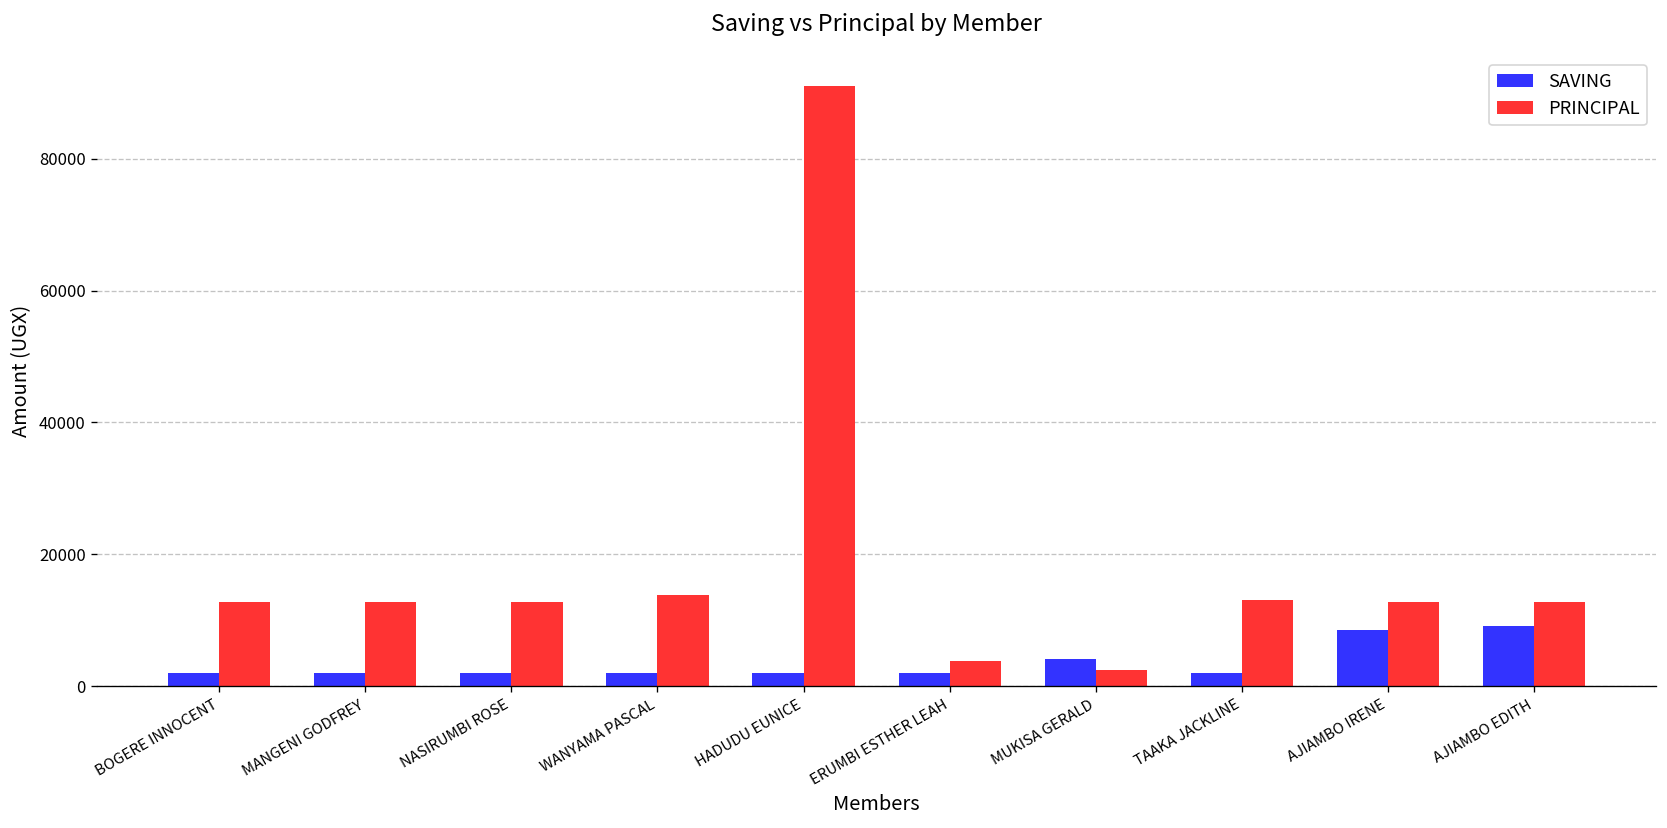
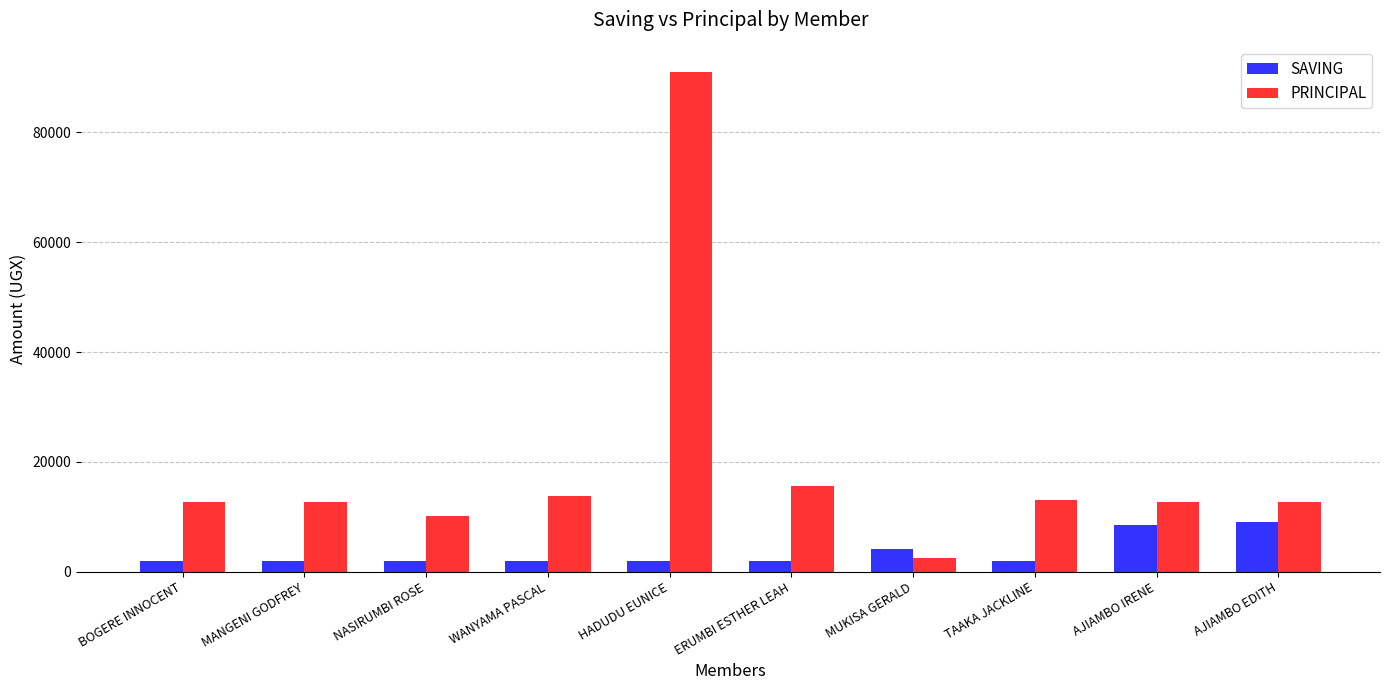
PRINCIPAL, NASIRUMBI ROSE: 13000 -> 10000
PRINCIPAL, ERUMBI ESTHER LEAH: 4000 -> 16000
